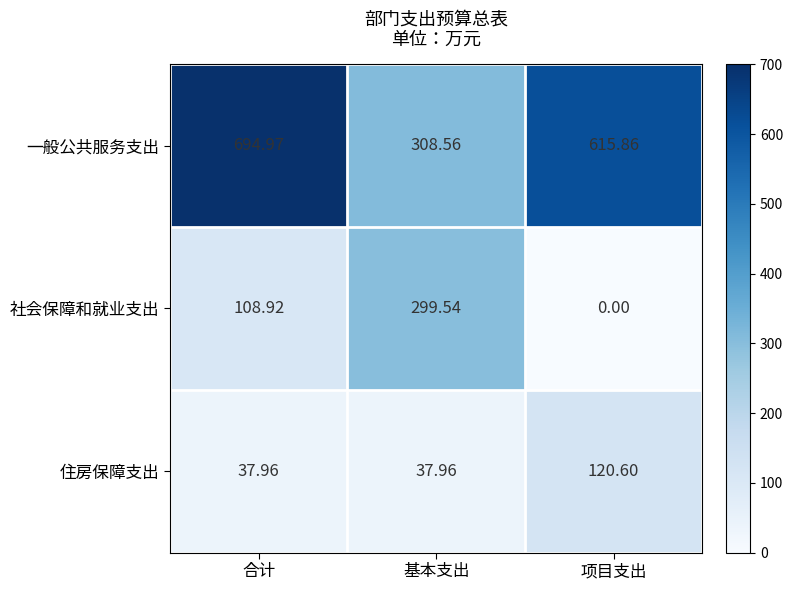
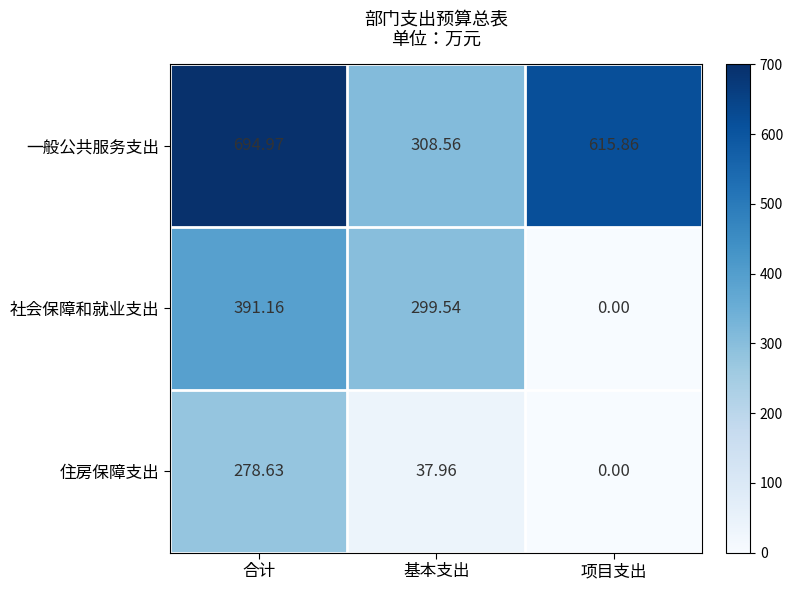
社会保障和就业支出, 合计: 108.92 -> 391.16
住房保障支出, 合计: 37.96 -> 278.63
住房保障支出, 项目支出: 120.60 -> 0.00
